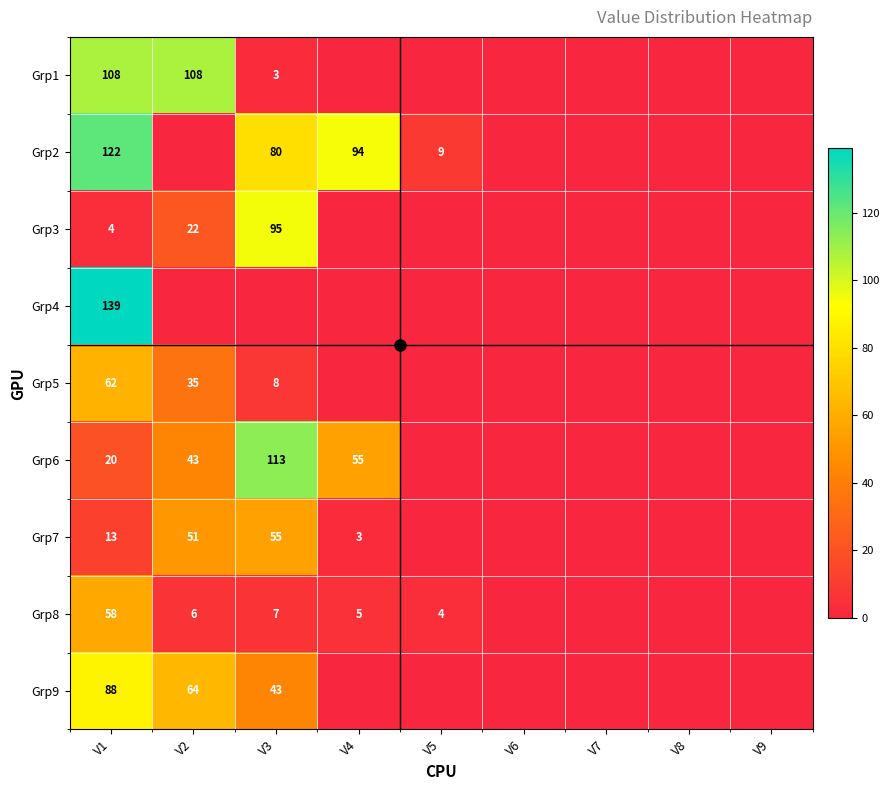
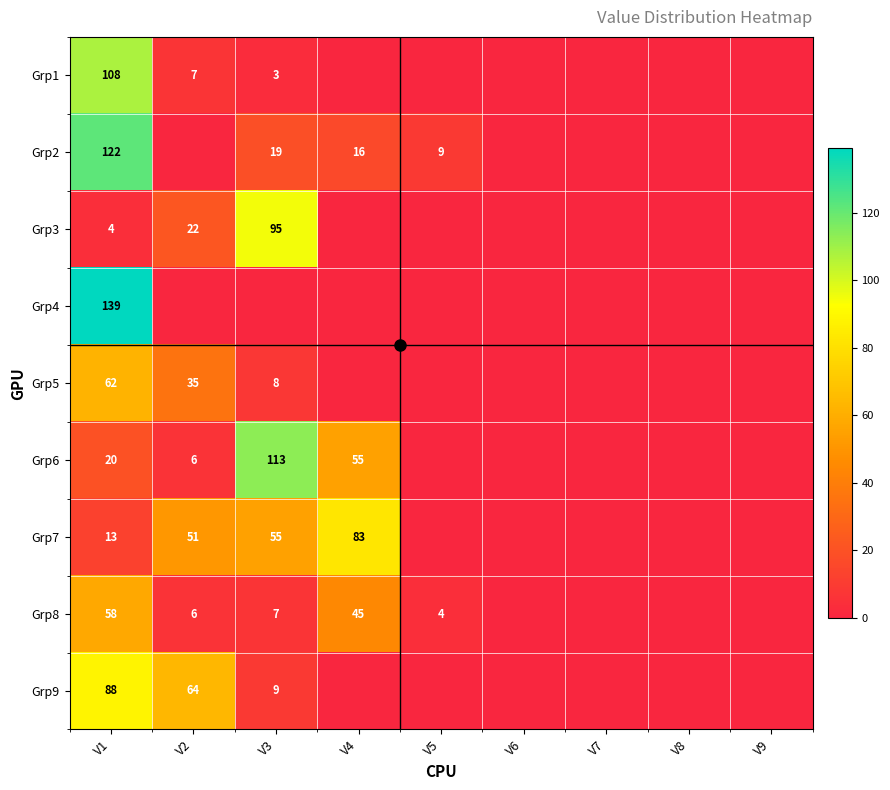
Grp1, V2: 108 -> 7
Grp2, V3: 80 -> 19
Grp2, V4: 94 -> 16
Grp6, V2: 43 -> 6
Grp7, V4: 3 -> 83
Grp8, V4: 5 -> 45
Grp9, V3: 43 -> 9
